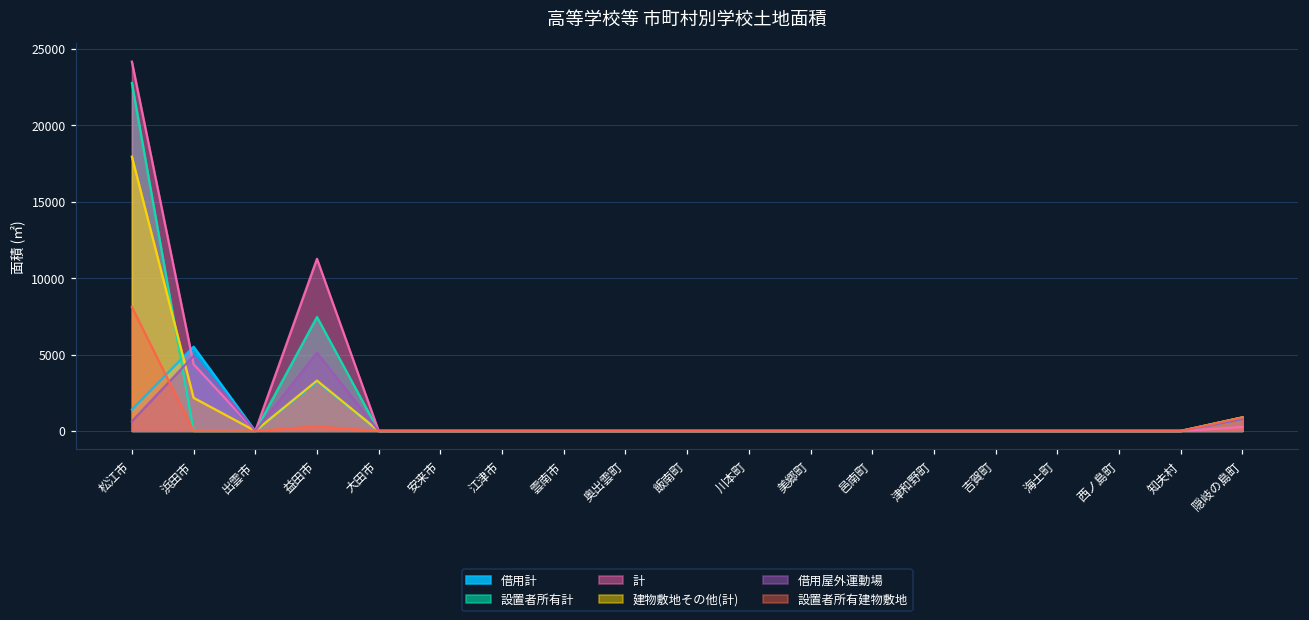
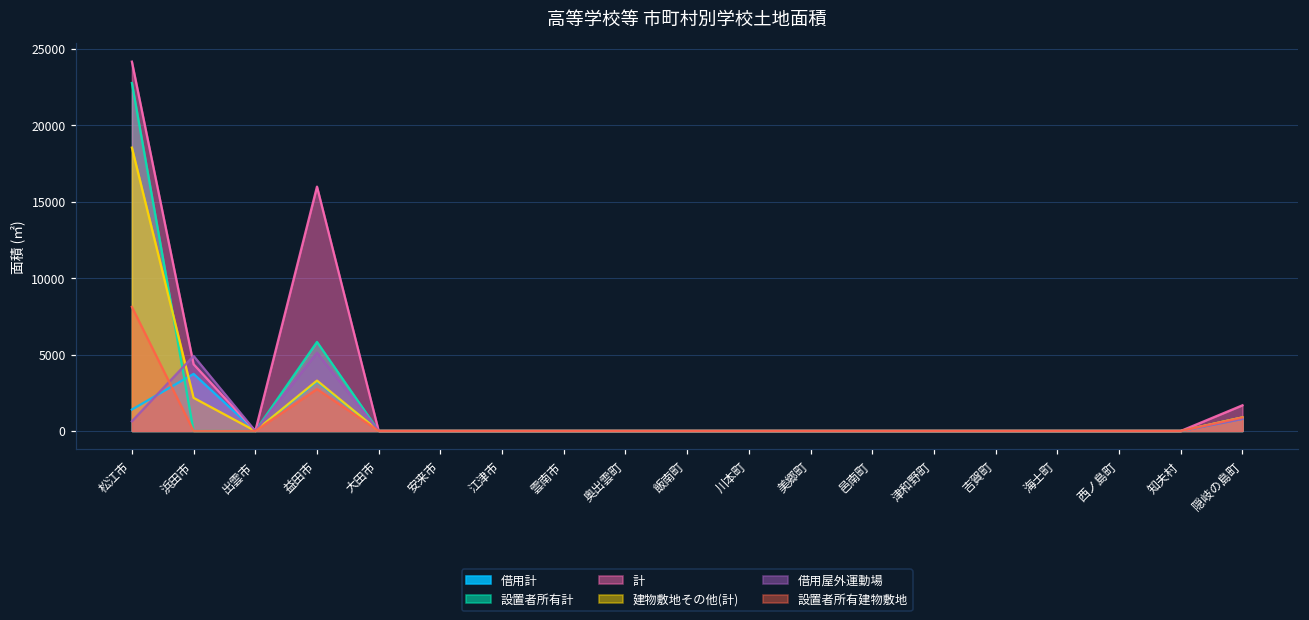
建物敷地その他(計), 松江市: 17900 -> 18500
借用計, 浜田市: 5500 -> 3700
設置者所有計, 益田市: 7500 -> 5800
計, 益田市: 11300 -> 16000
設置者所有建物敷地, 益田市: 300 -> 2700
計, 隠岐の島町: 300 -> 1700
